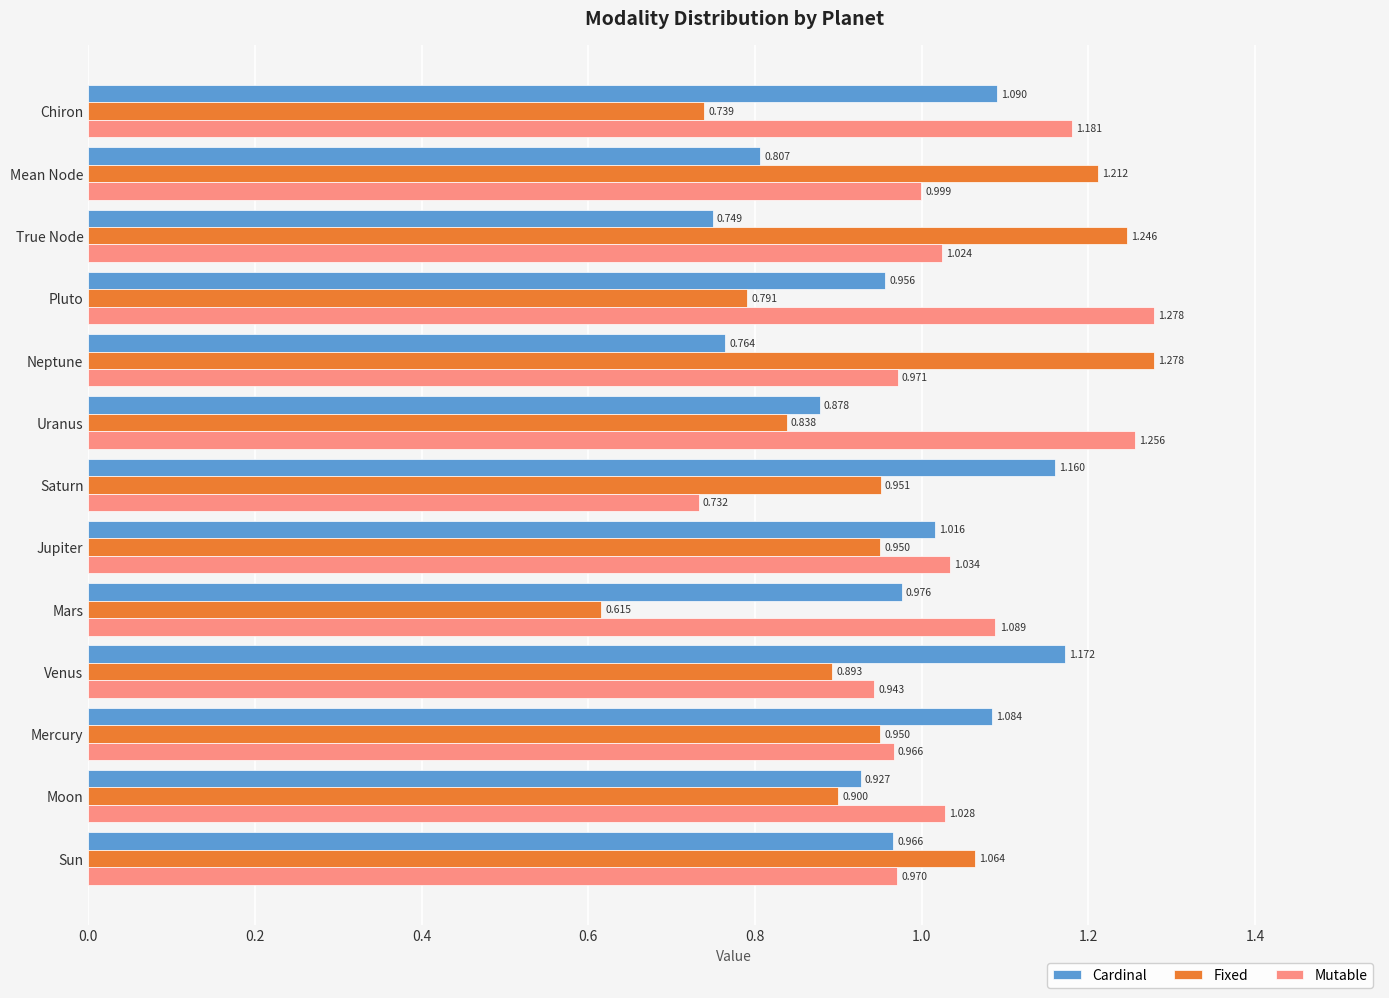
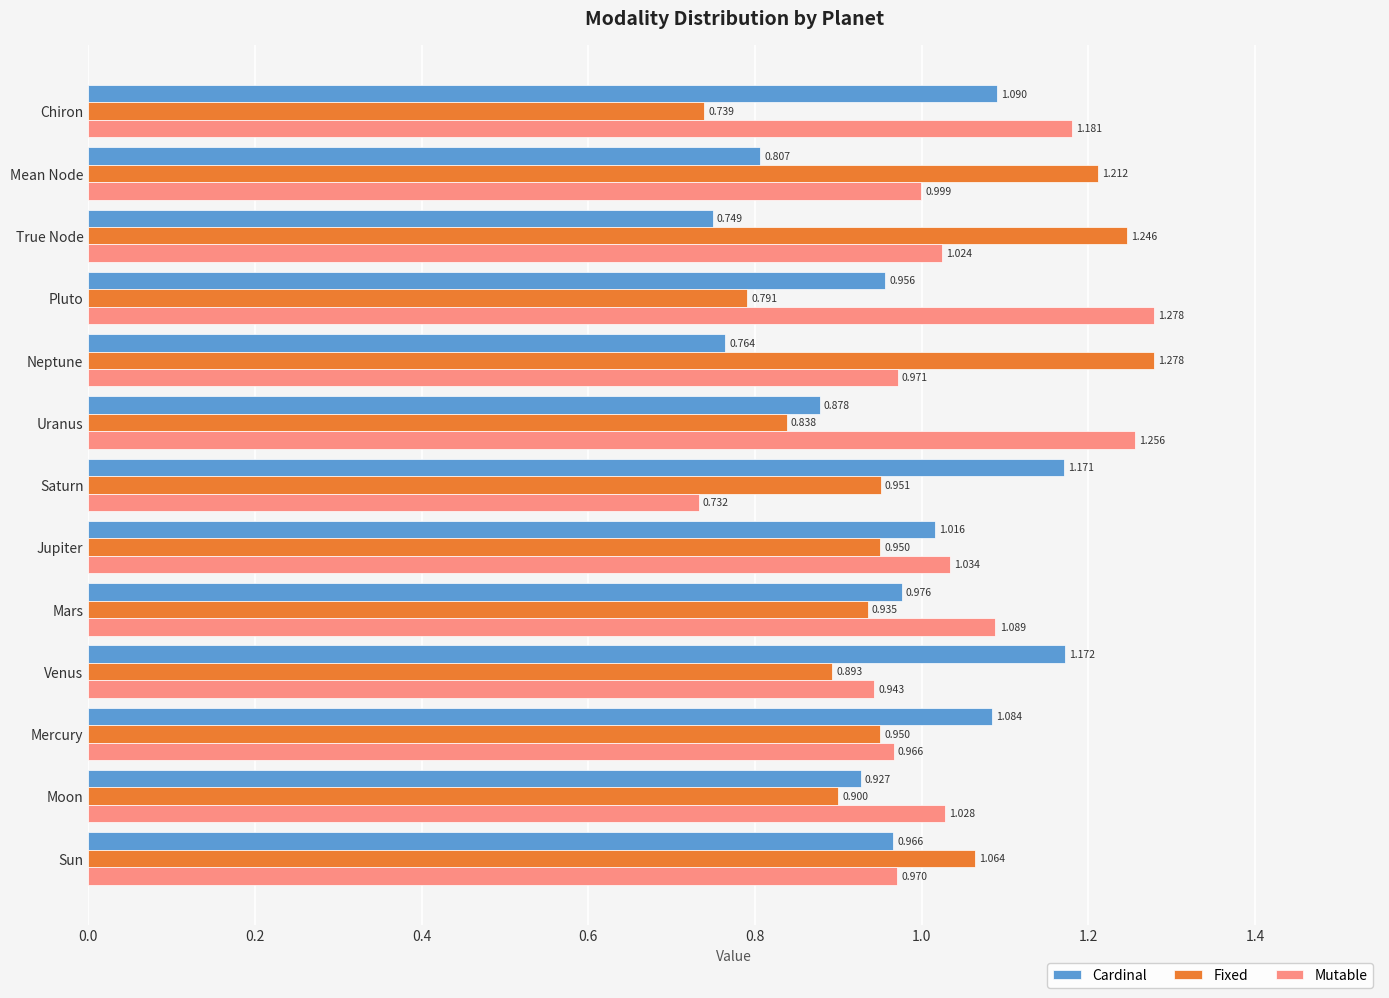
Cardinal, Saturn: 1.160 -> 1.171
Fixed, Mars: 0.615 -> 0.935
